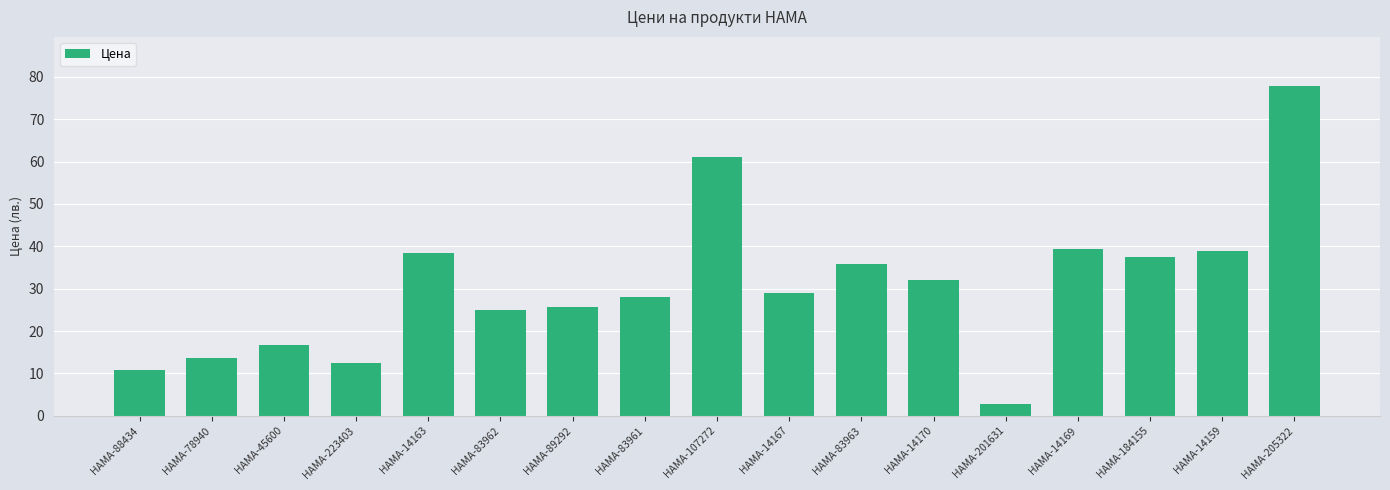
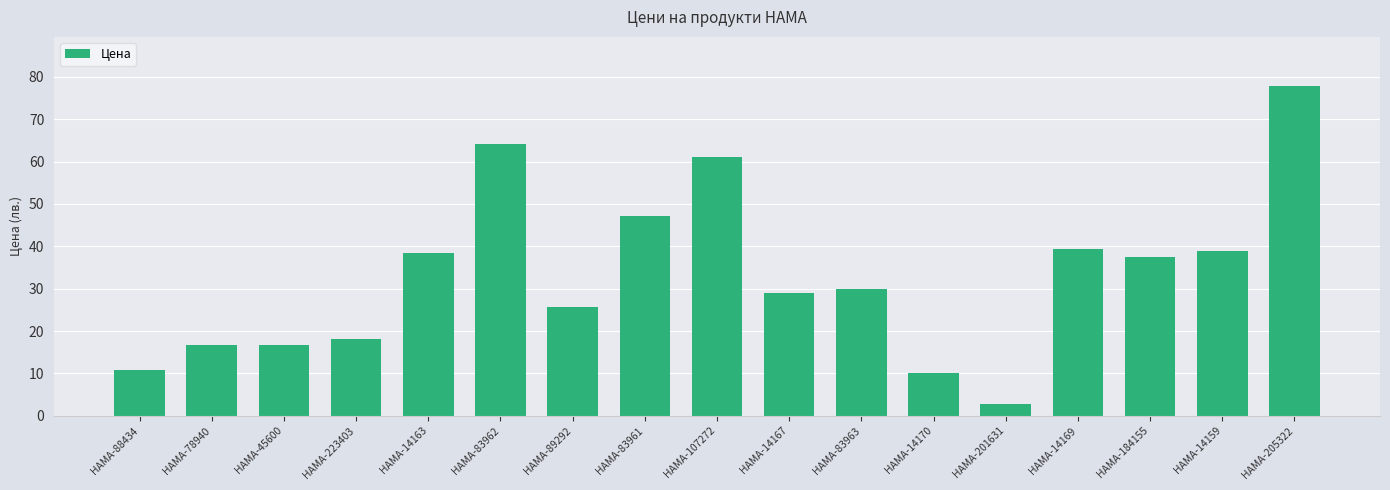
HAMA-78940: 14 -> 17
HAMA-223403: 13 -> 18
HAMA-83962: 25 -> 64
HAMA-83961: 28 -> 47
HAMA-83963: 36 -> 30
HAMA-14170: 32 -> 10
